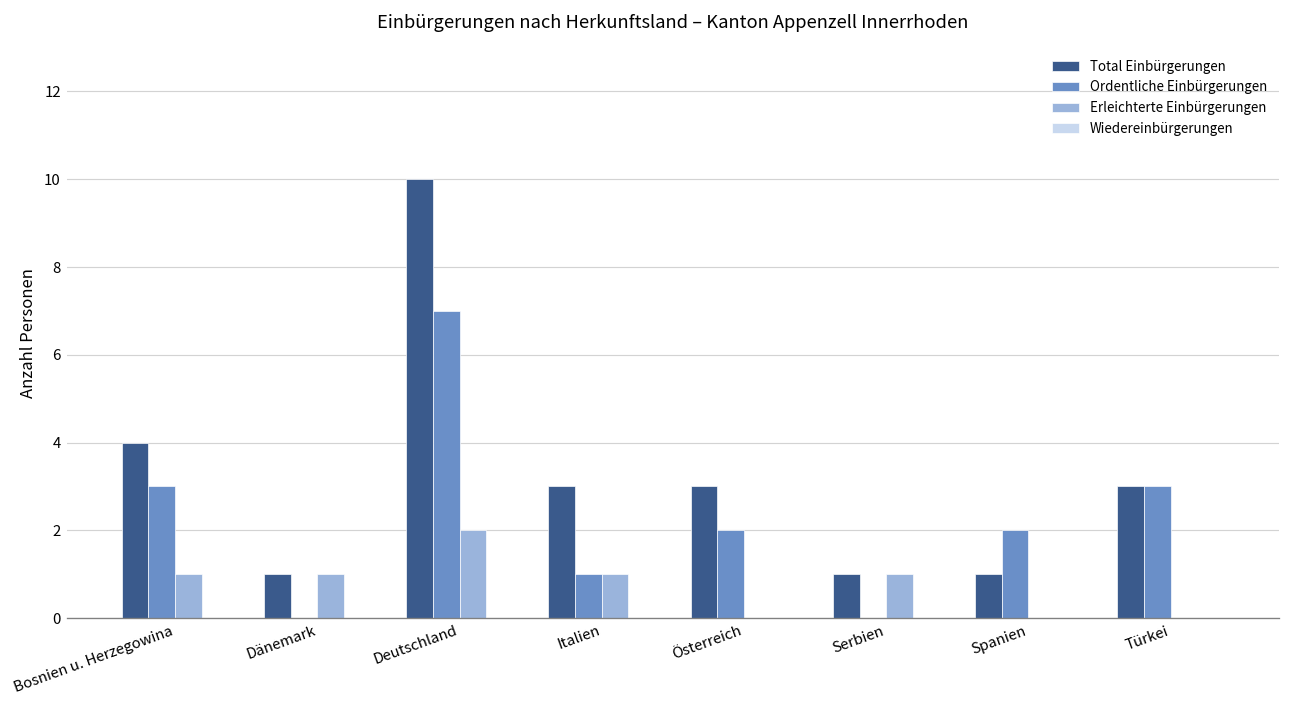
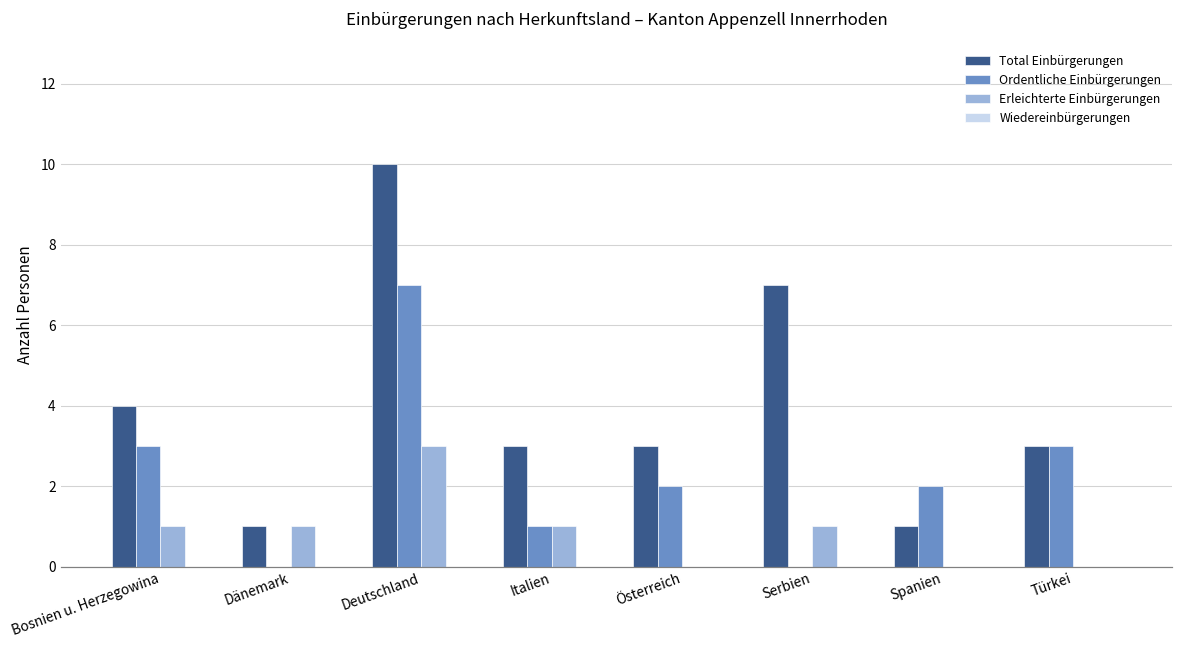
Erleichterte Einbürgerungen, Deutschland: 2 -> 3
Total Einbürgerungen, Serbien: 1 -> 7
